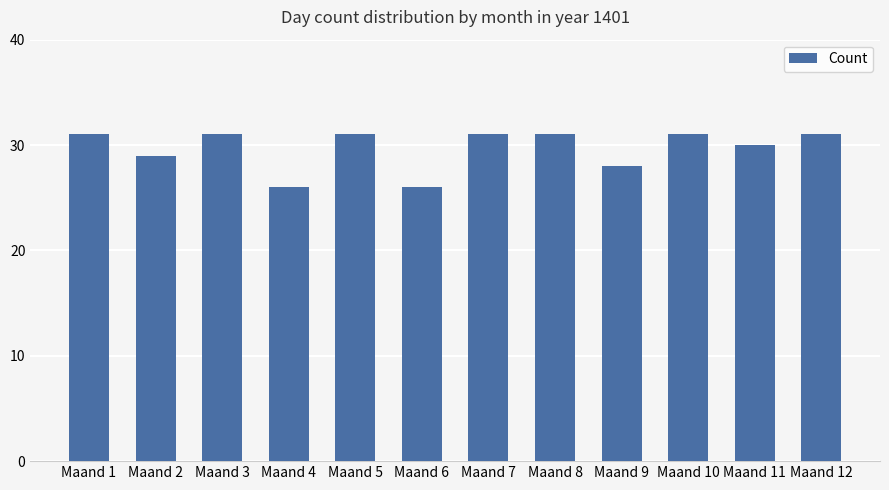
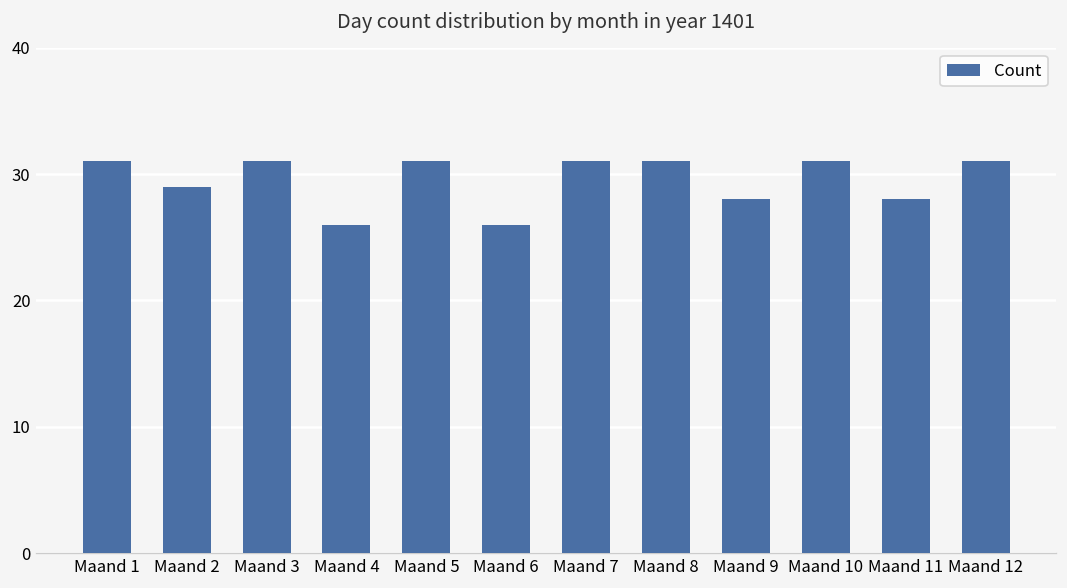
Maand 11: 30 -> 28
